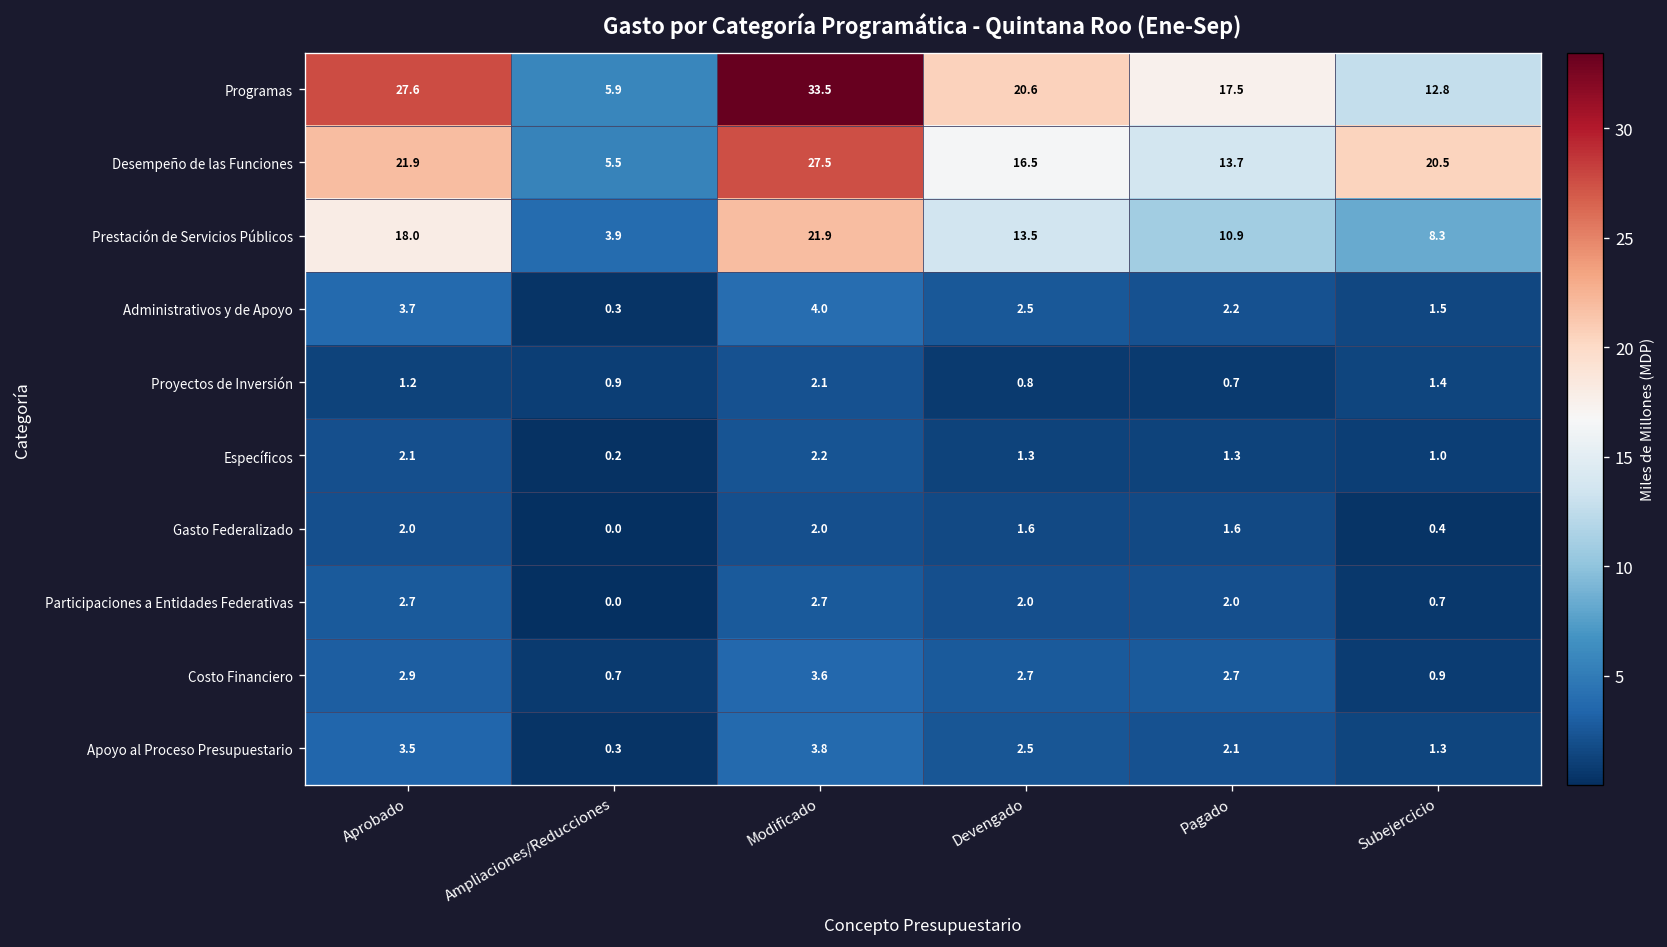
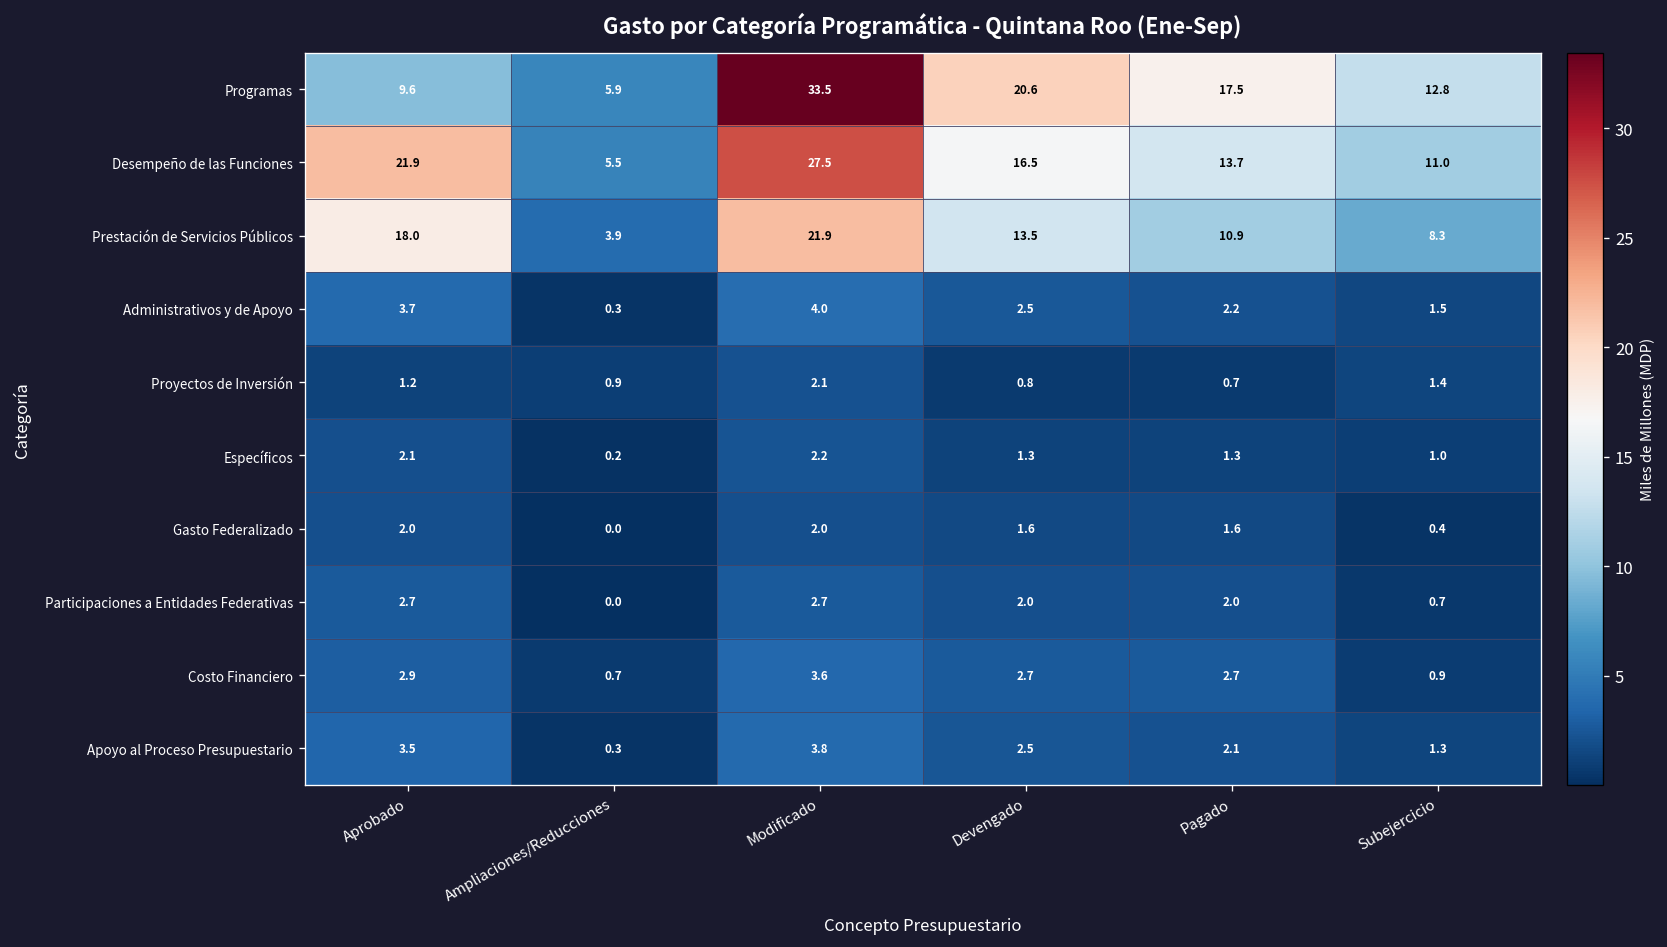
Programas, Aprobado: 27.6 -> 9.6
Desempeño de las Funciones, Subejercicio: 20.5 -> 11.0
